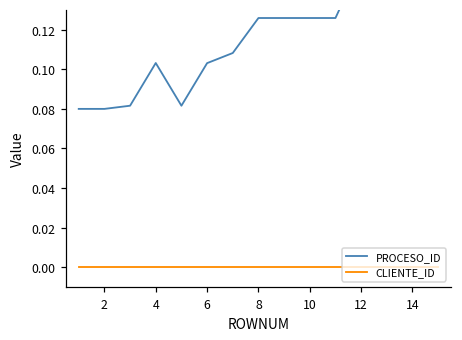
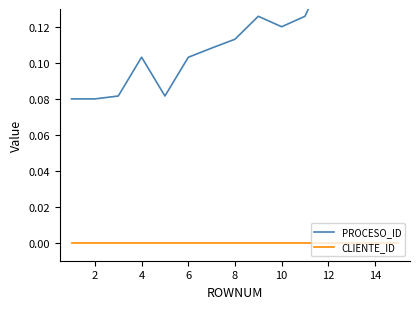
PROCESO_ID, 8: 0.126 -> 0.113
PROCESO_ID, 10: 0.126 -> 0.120
